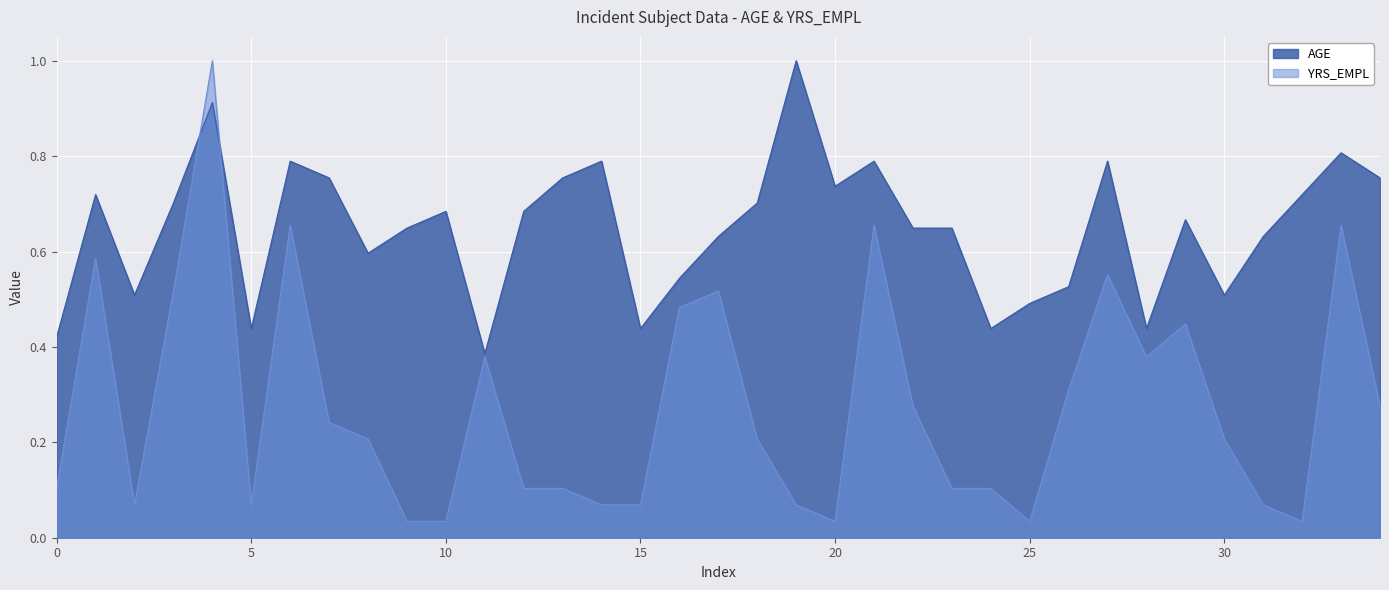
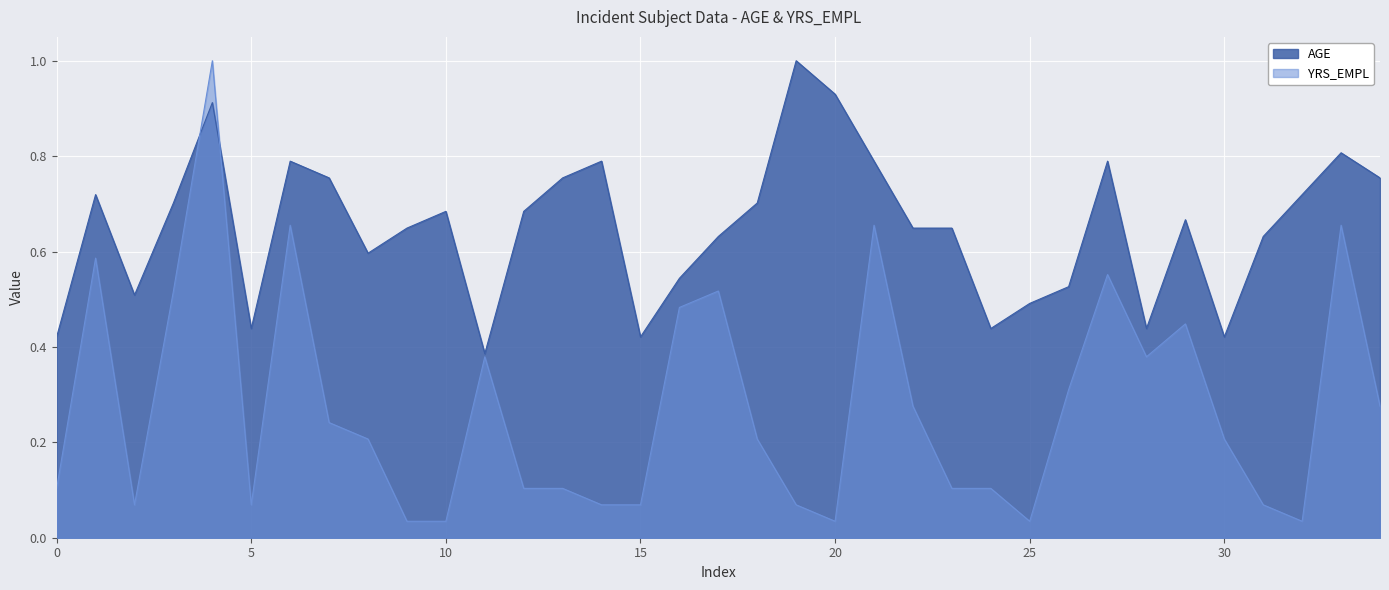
AGE, 15: 0.44 -> 0.42
AGE, 20: 0.74 -> 0.93
AGE, 30: 0.51 -> 0.42
